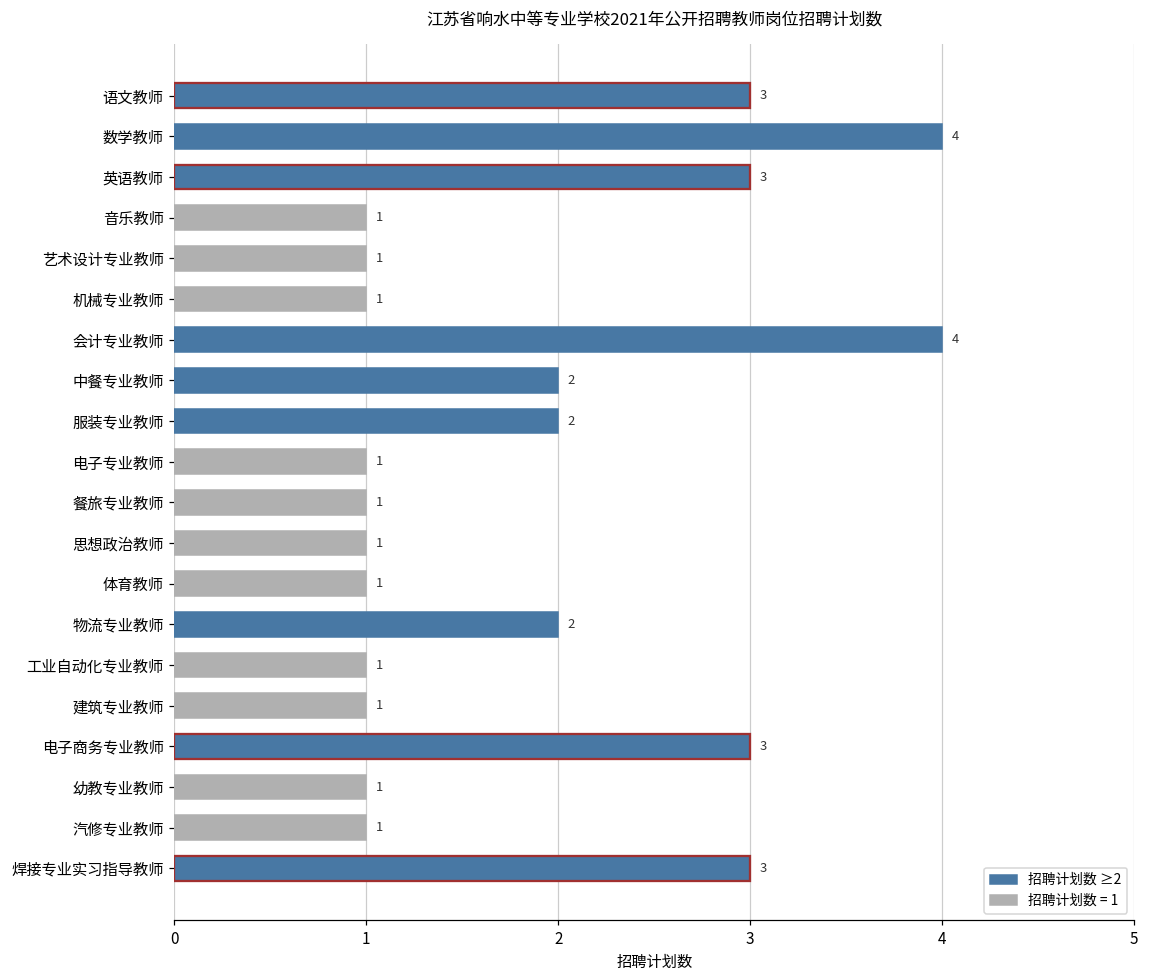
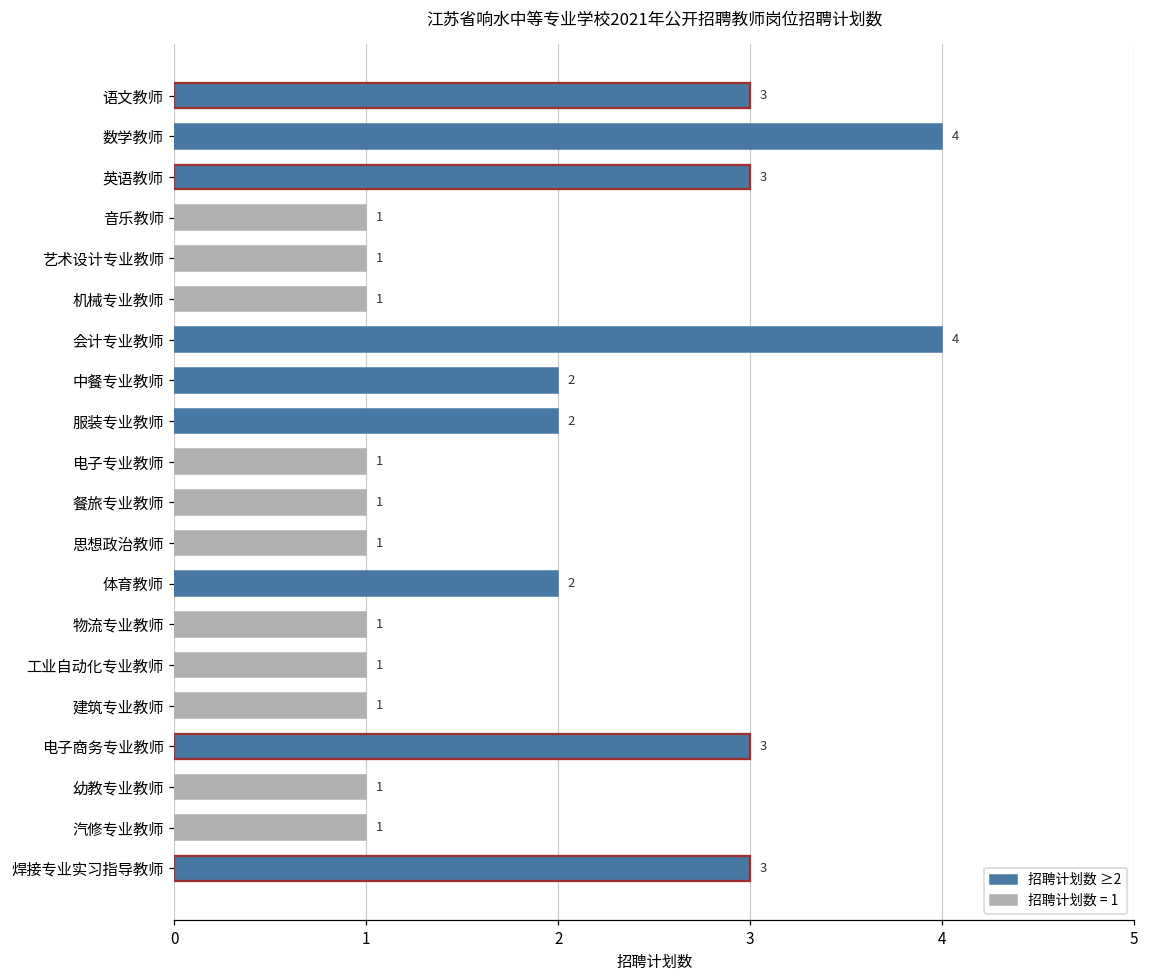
体育教师: 1 -> 2
物流专业教师: 2 -> 1
